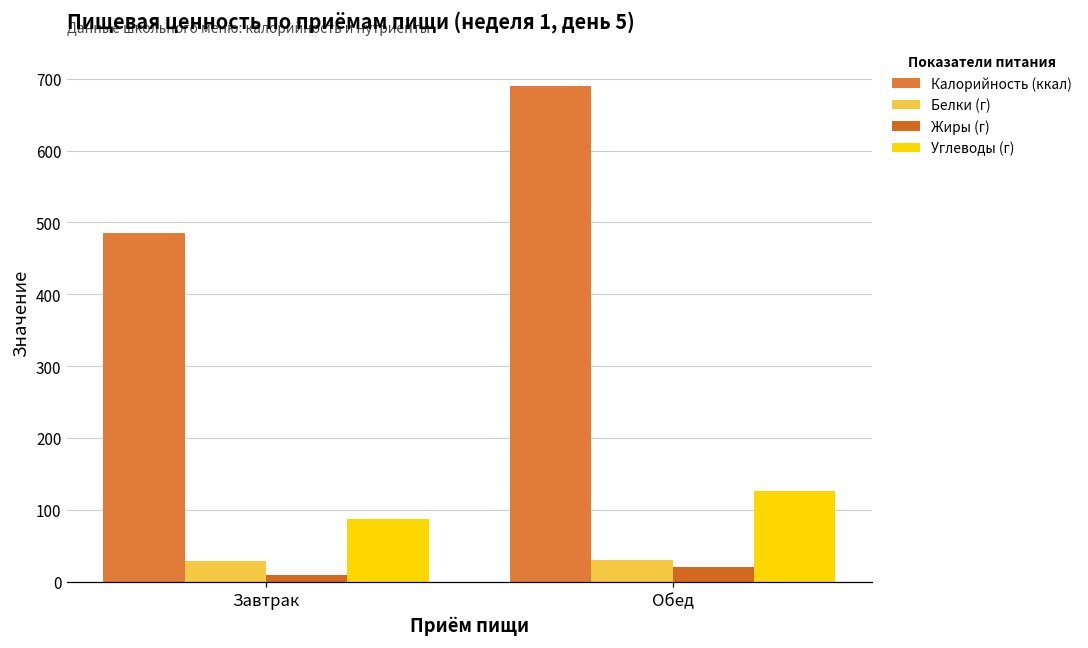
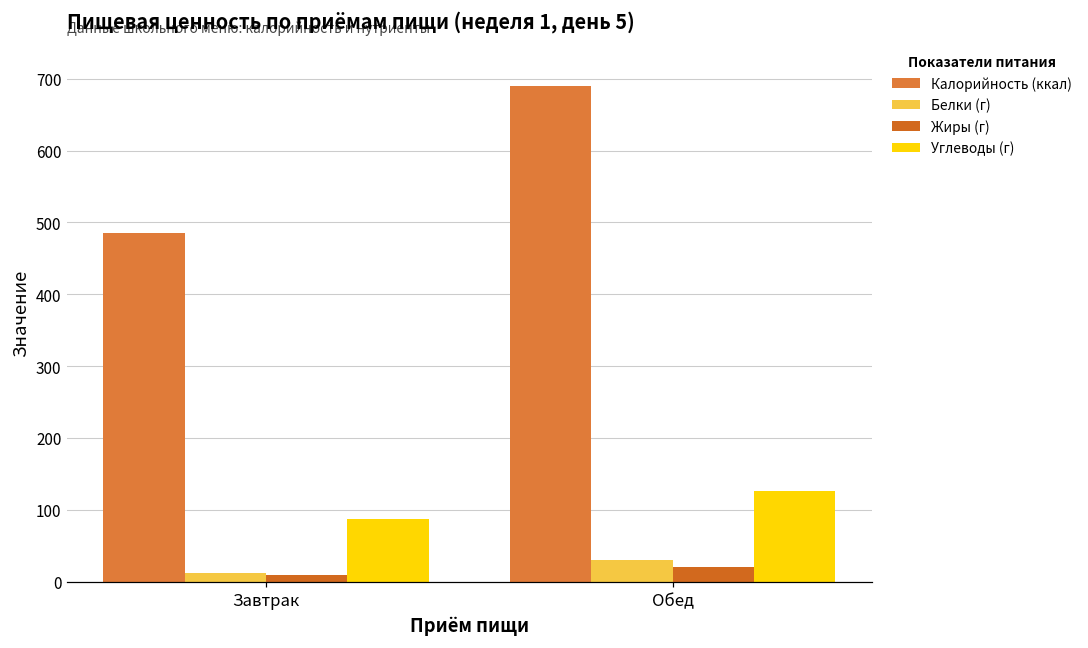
Белки (г), Завтрак: 30 -> 10
